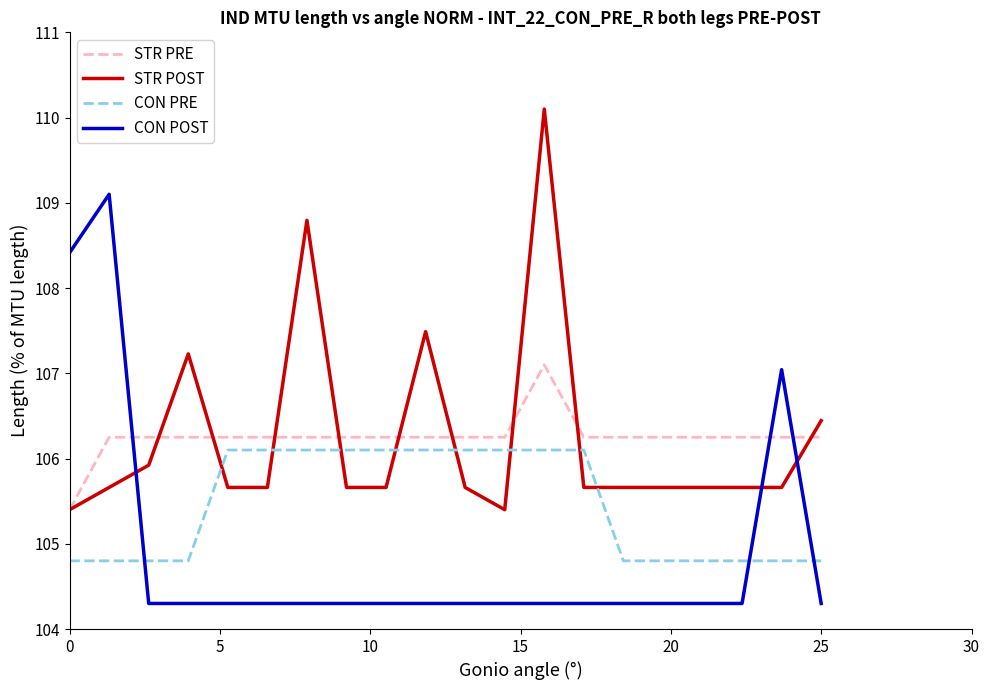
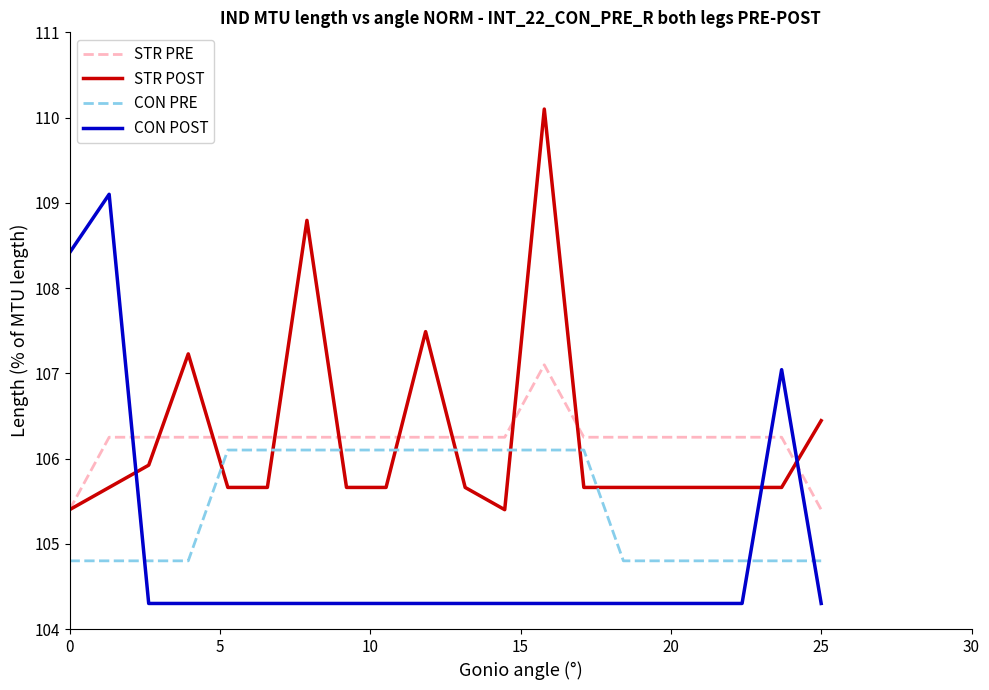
STR PRE, 25: 106.3 -> 105.4
